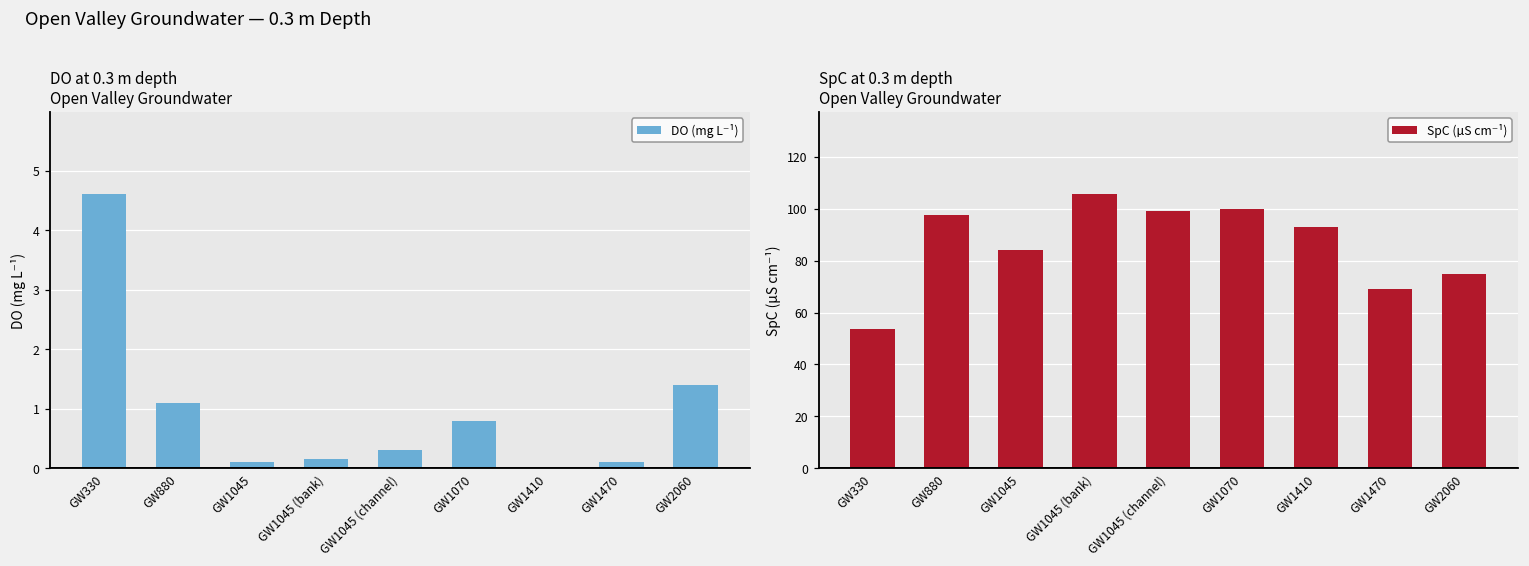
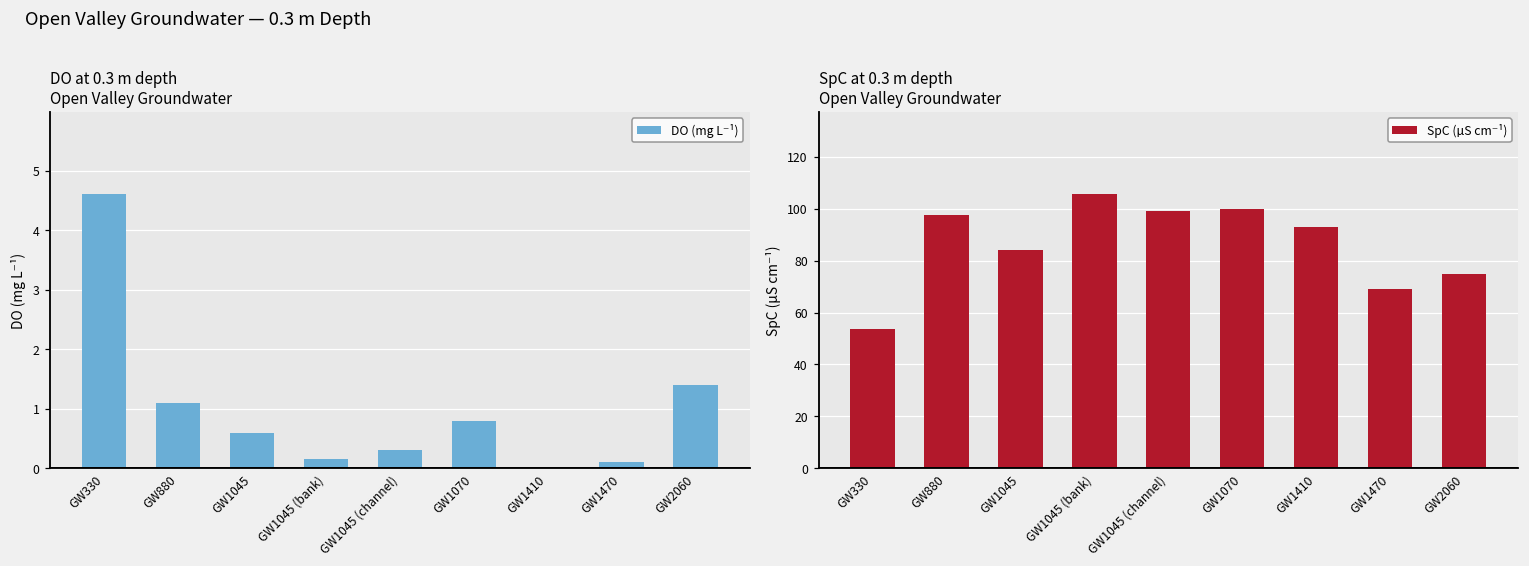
DO at 0.3 m depth Open Valley Groundwater, GW1045: 0.1 -> 0.6
